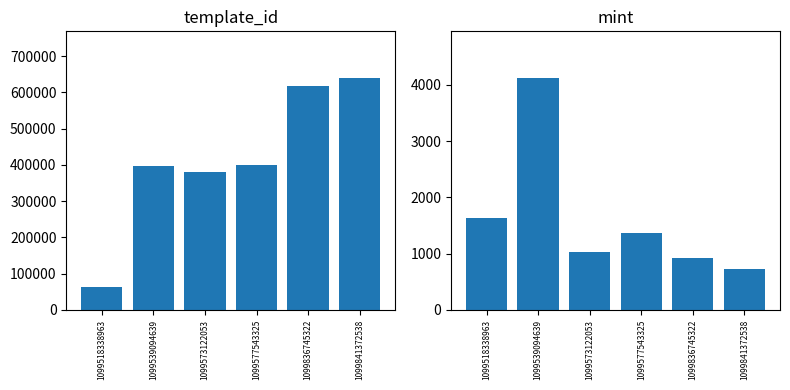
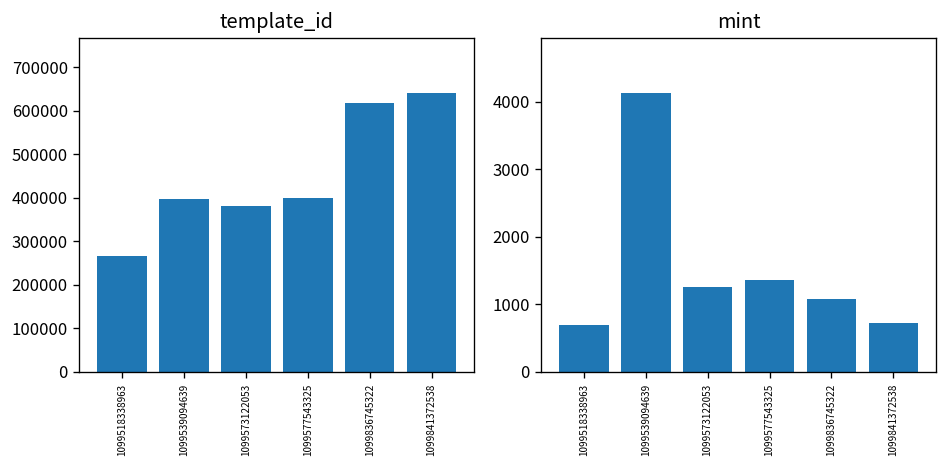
template_id, 1099518338963: 60000 -> 270000
mint, 1099518338963: 1600 -> 700
mint, 1099573122053: 1000 -> 1300
mint, 1099836745322: 900 -> 1100
